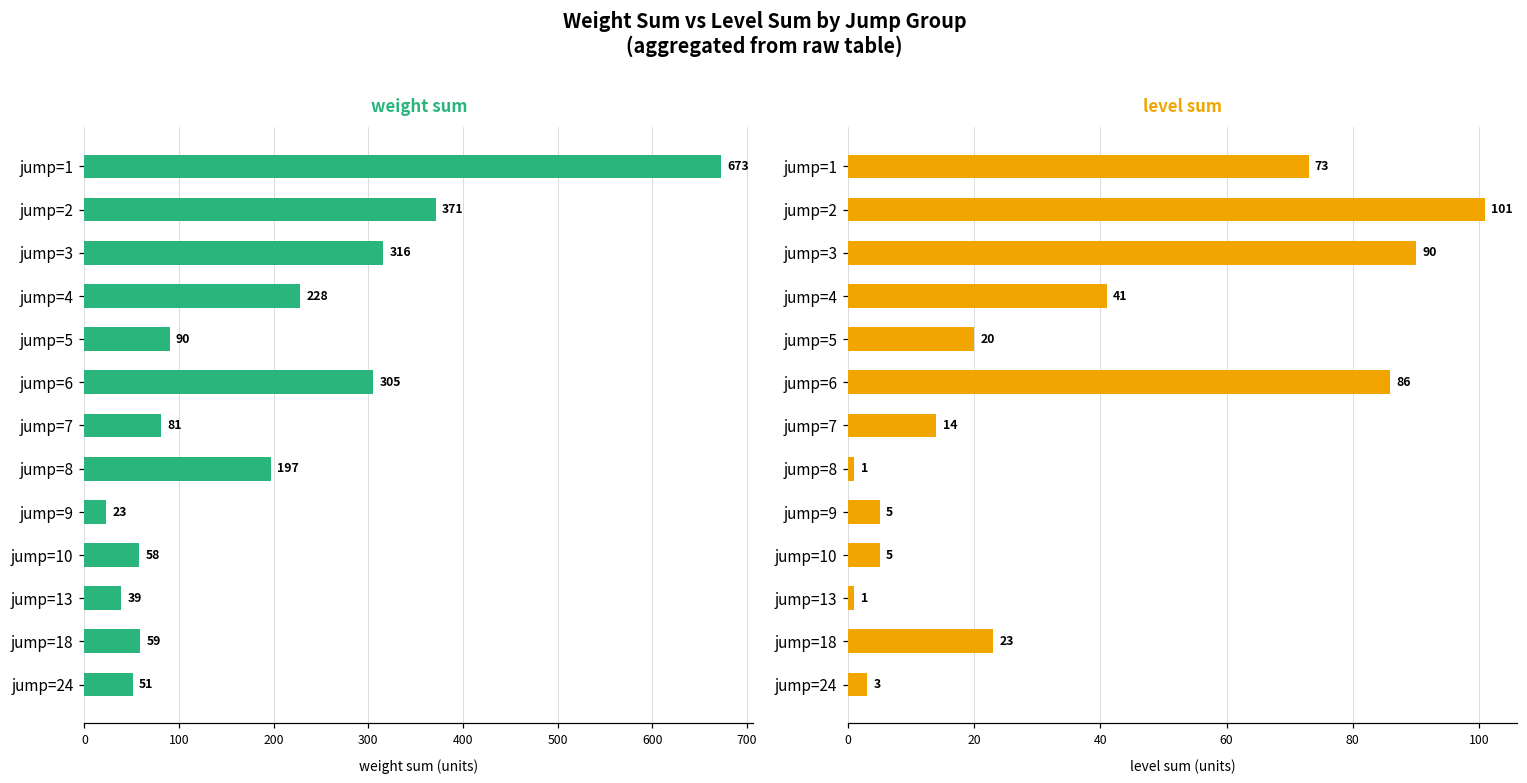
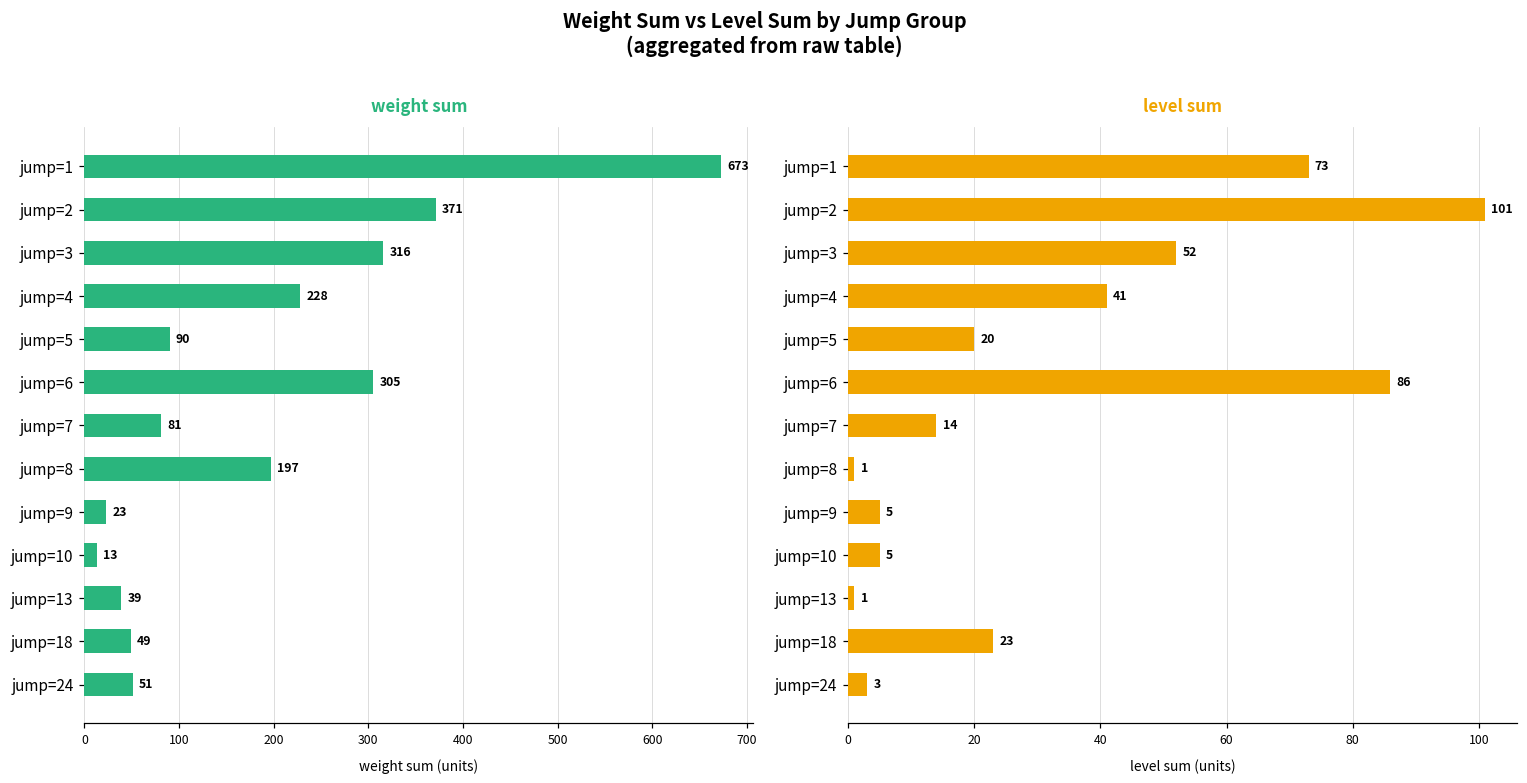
weight sum, jump=10: 58 -> 13
weight sum, jump=18: 59 -> 49
level sum, jump=3: 90 -> 52
